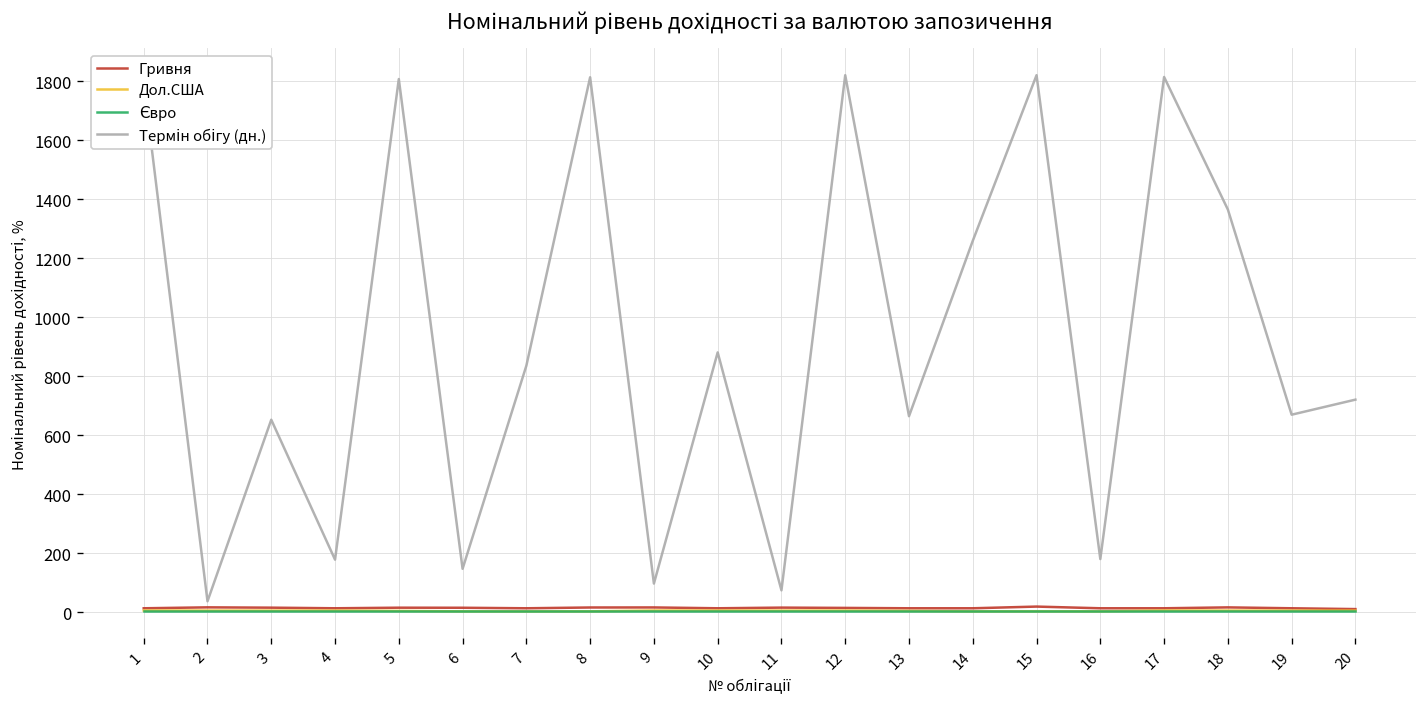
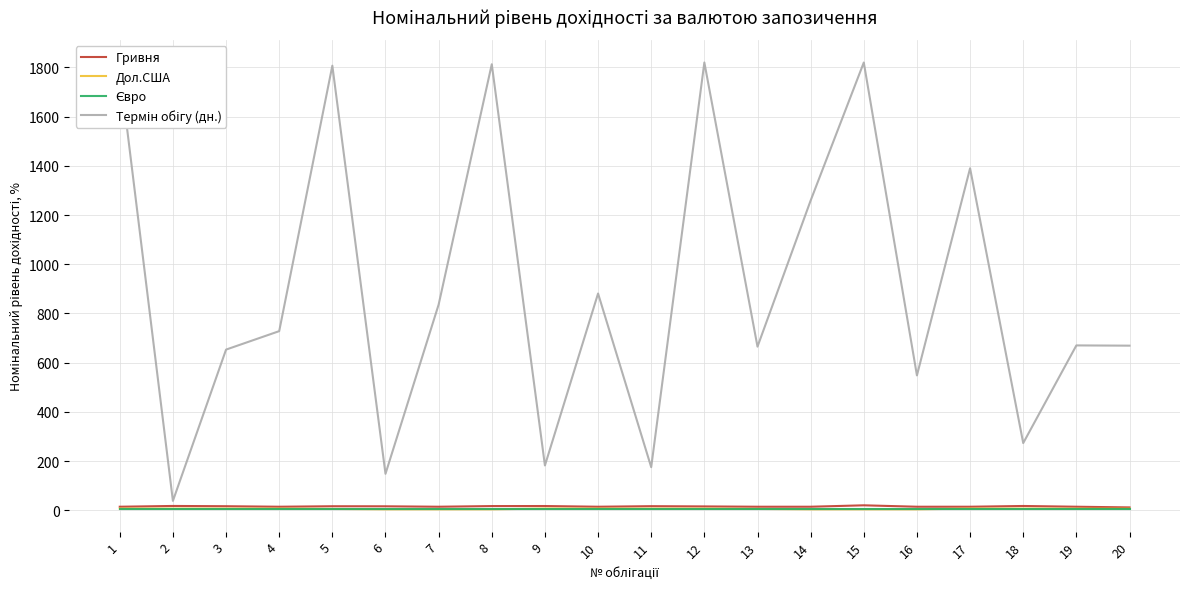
Термін обігу (дн.), 4: 180 -> 730
Термін обігу (дн.), 9: 100 -> 180
Термін обігу (дн.), 11: 80 -> 180
Термін обігу (дн.), 16: 180 -> 550
Термін обігу (дн.), 17: 1810 -> 1390
Термін обігу (дн.), 18: 1370 -> 270
Термін обігу (дн.), 20: 720 -> 670
